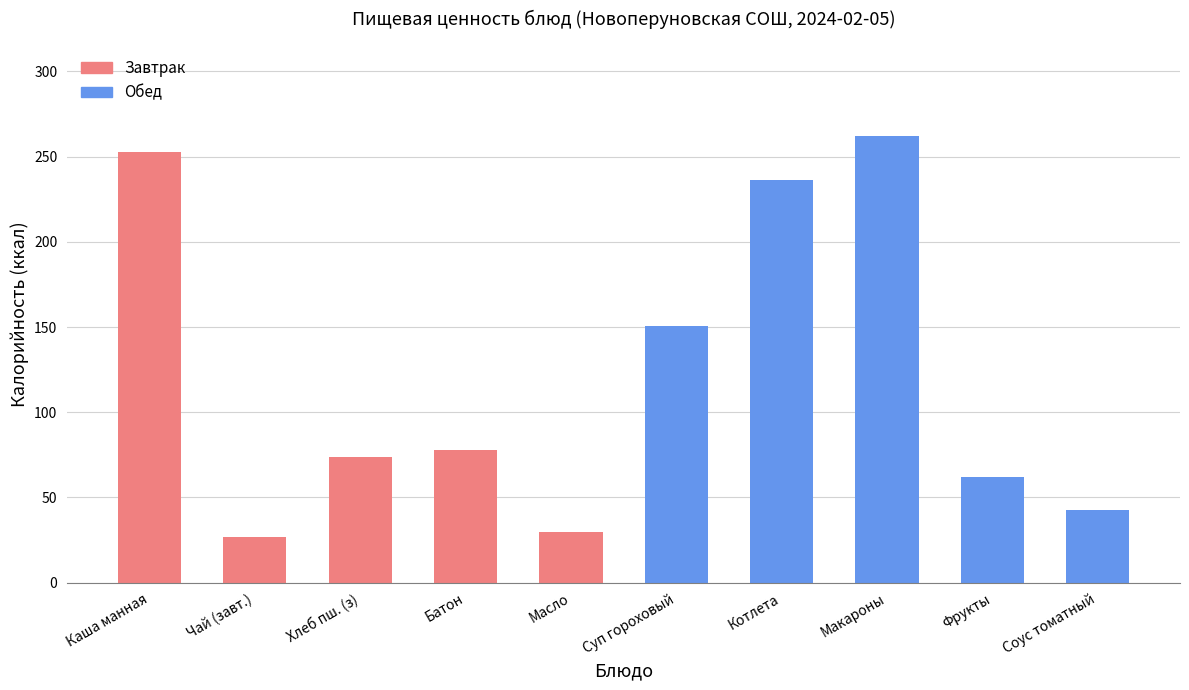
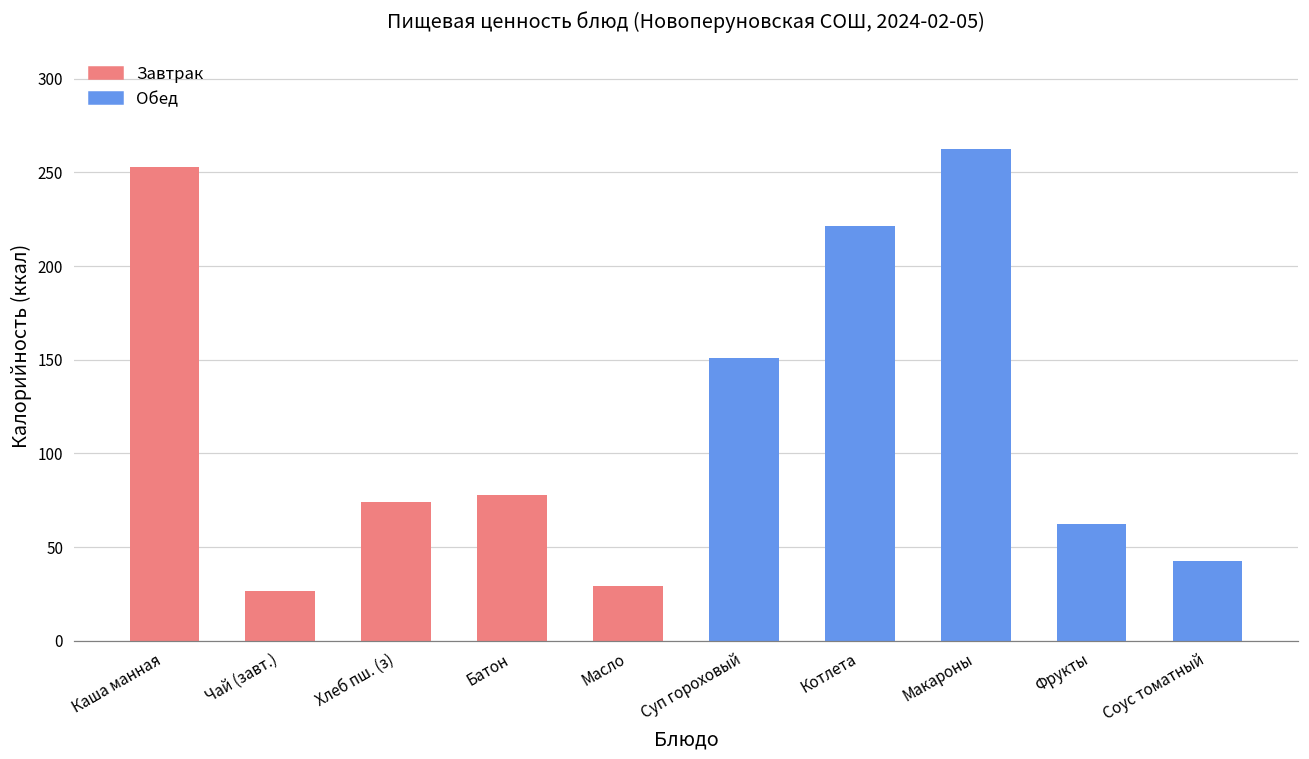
Котлета: 236 -> 221
